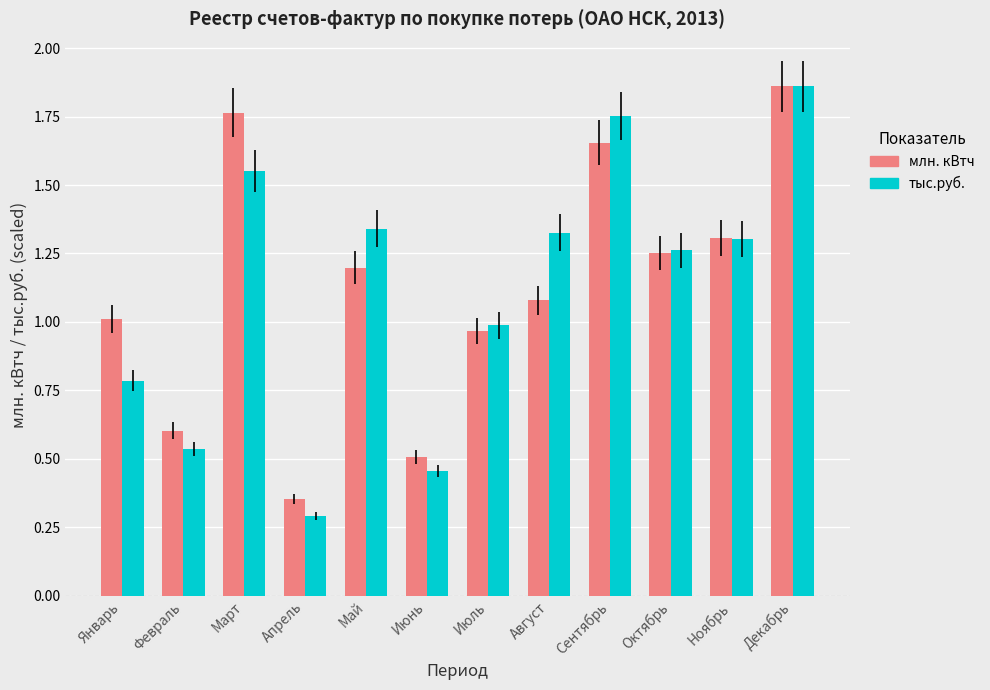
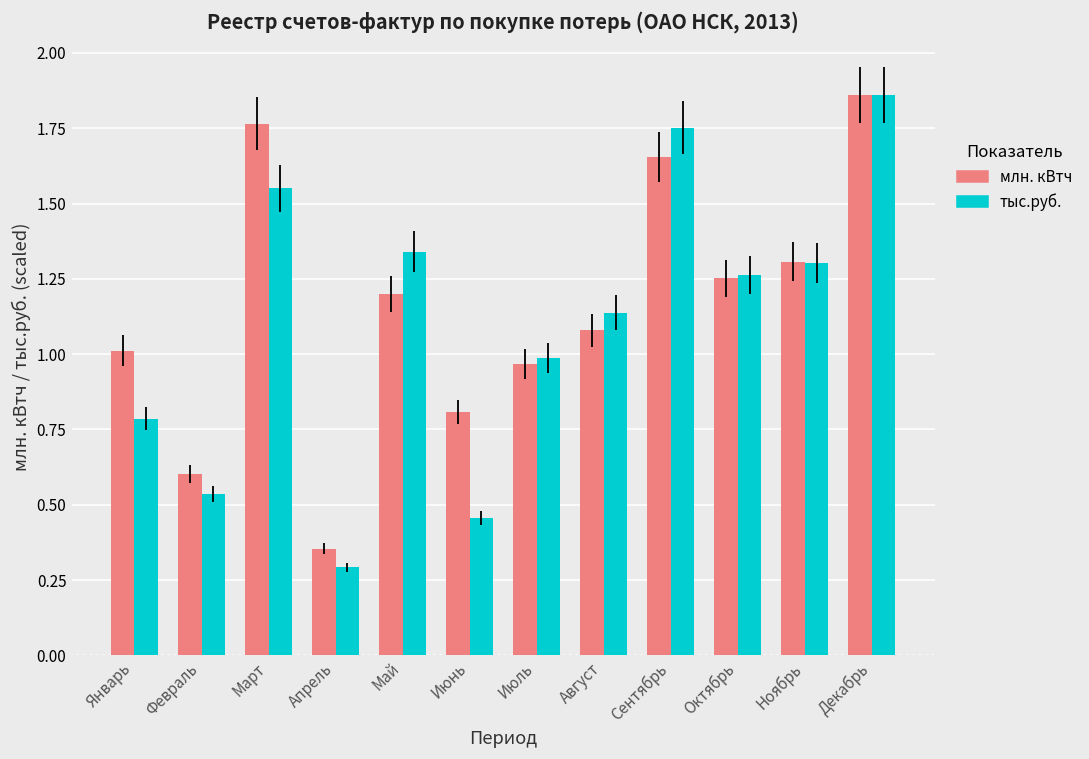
млн. кВтч, Июнь: 0.51 -> 0.81
тыс.руб., Август: 1.33 -> 1.14
